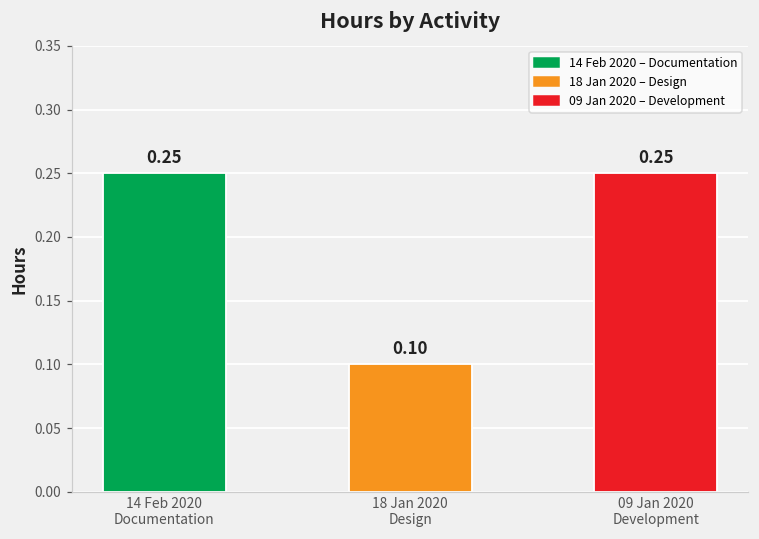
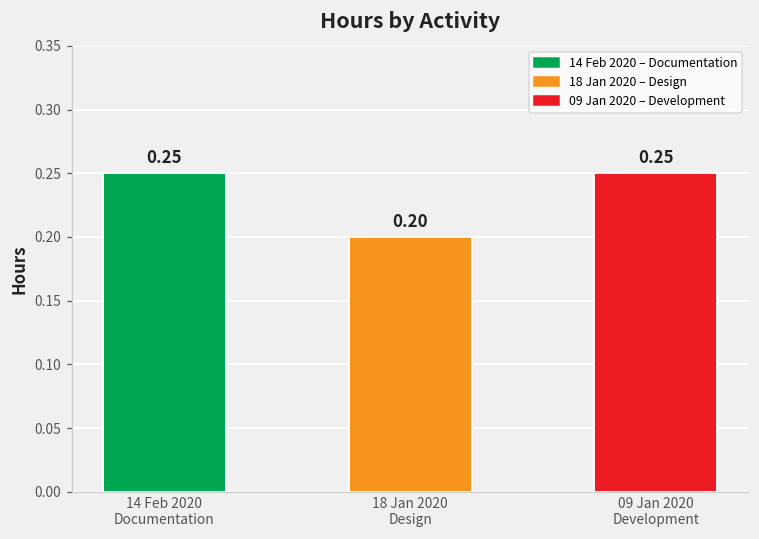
18 Jan 2020 Design: 0.10 -> 0.20
